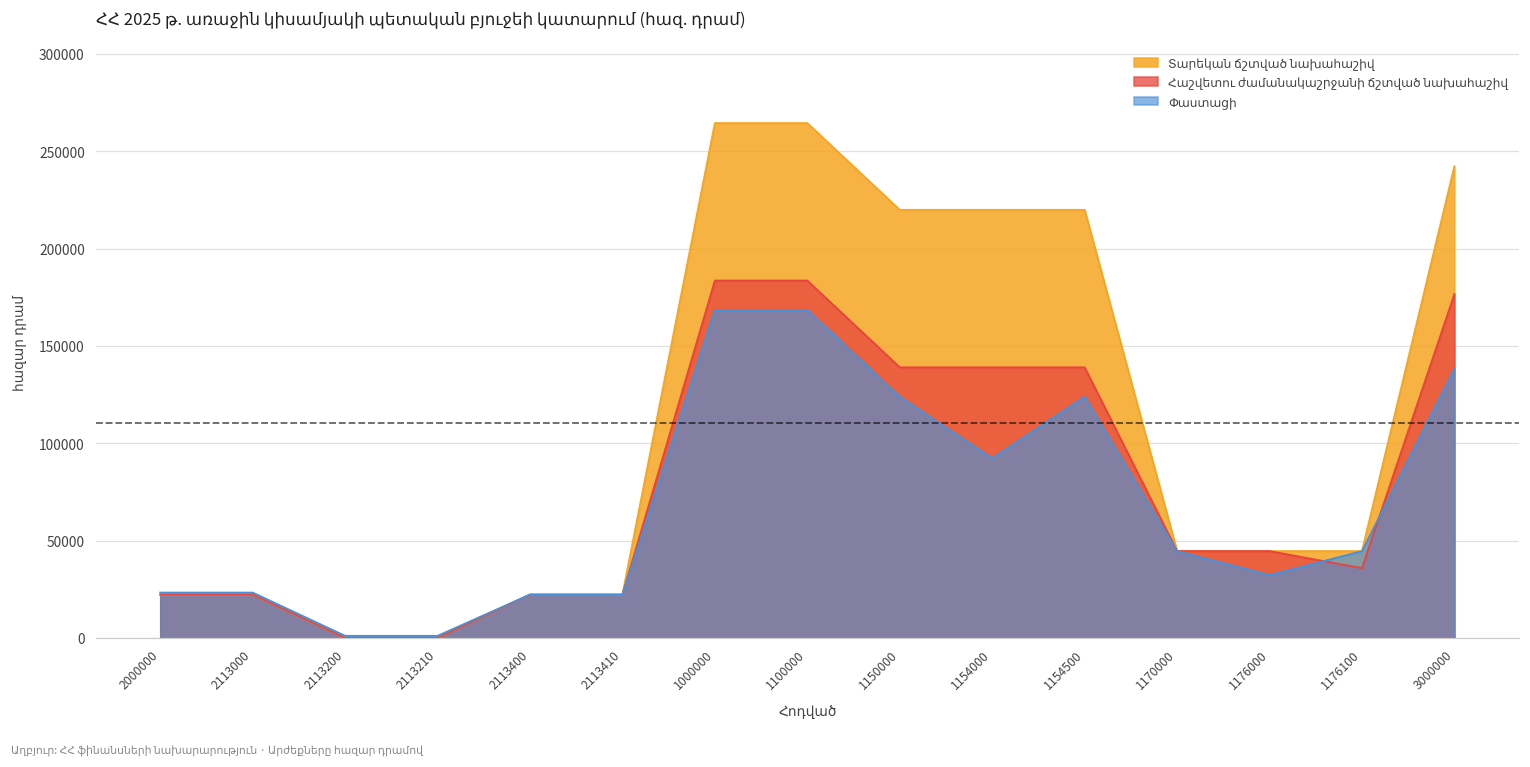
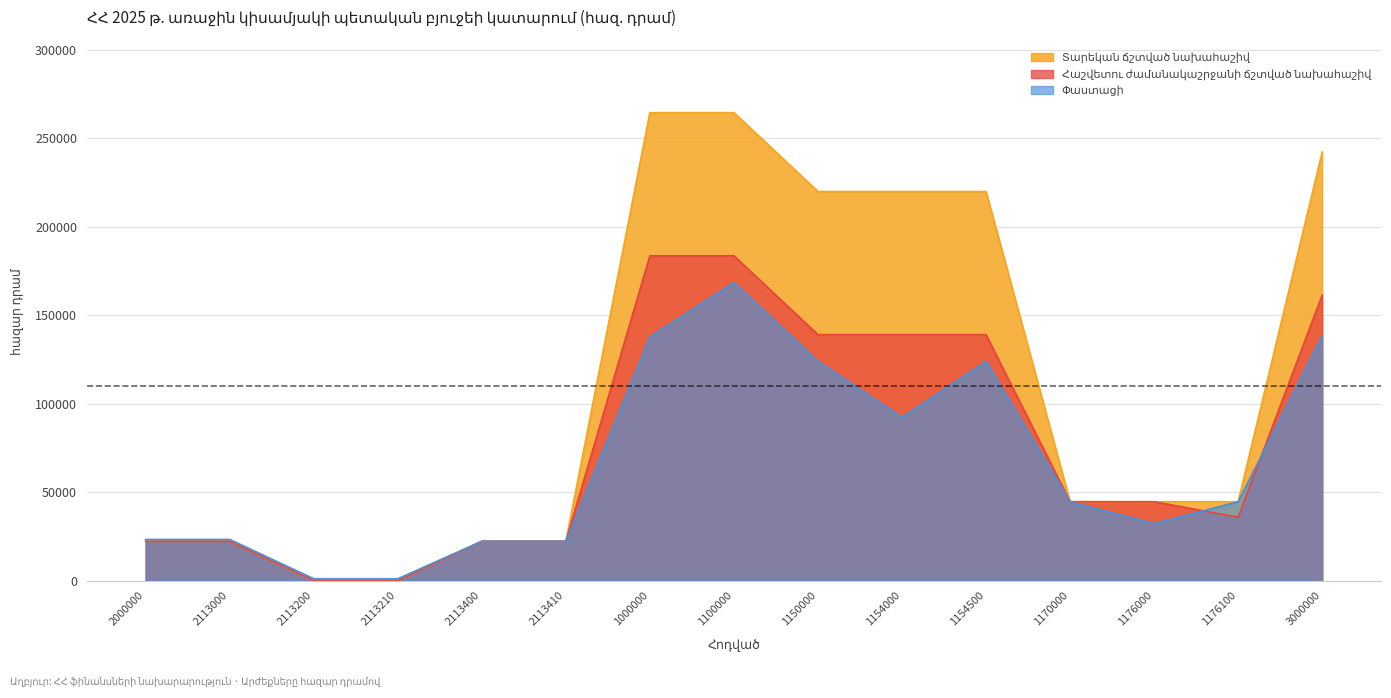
Փաստացի, 1000000: 169000 -> 138000
Հաշվետու ժամանակաշրջանի ճշտված նախահաշիվ, 3000000: 177000 -> 161000
